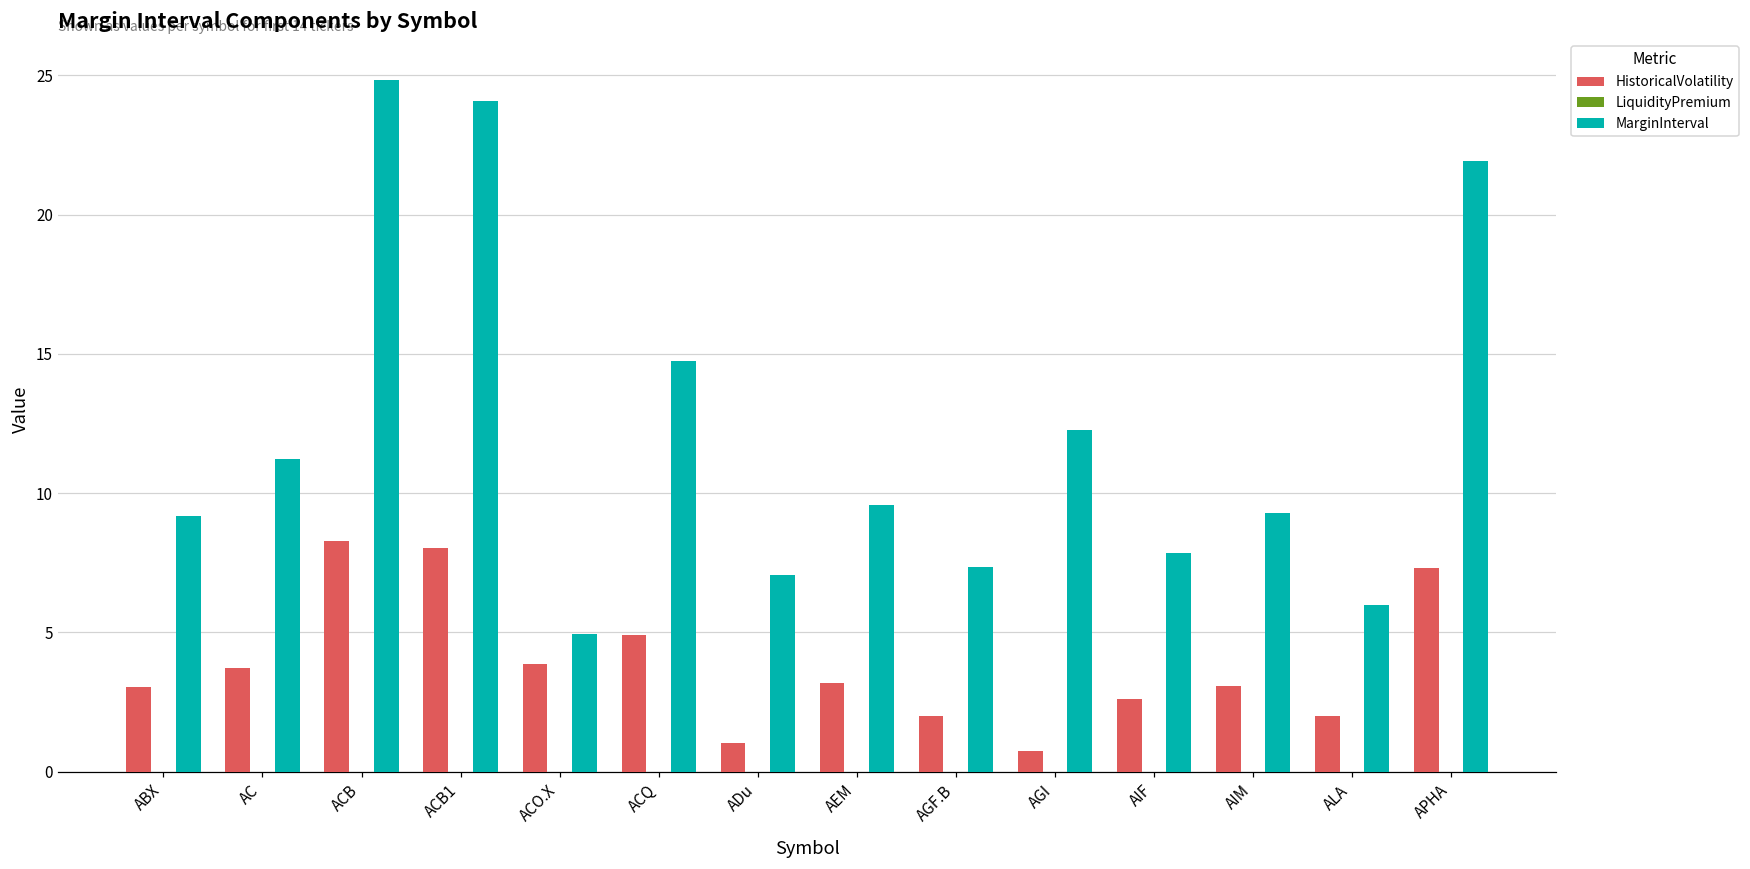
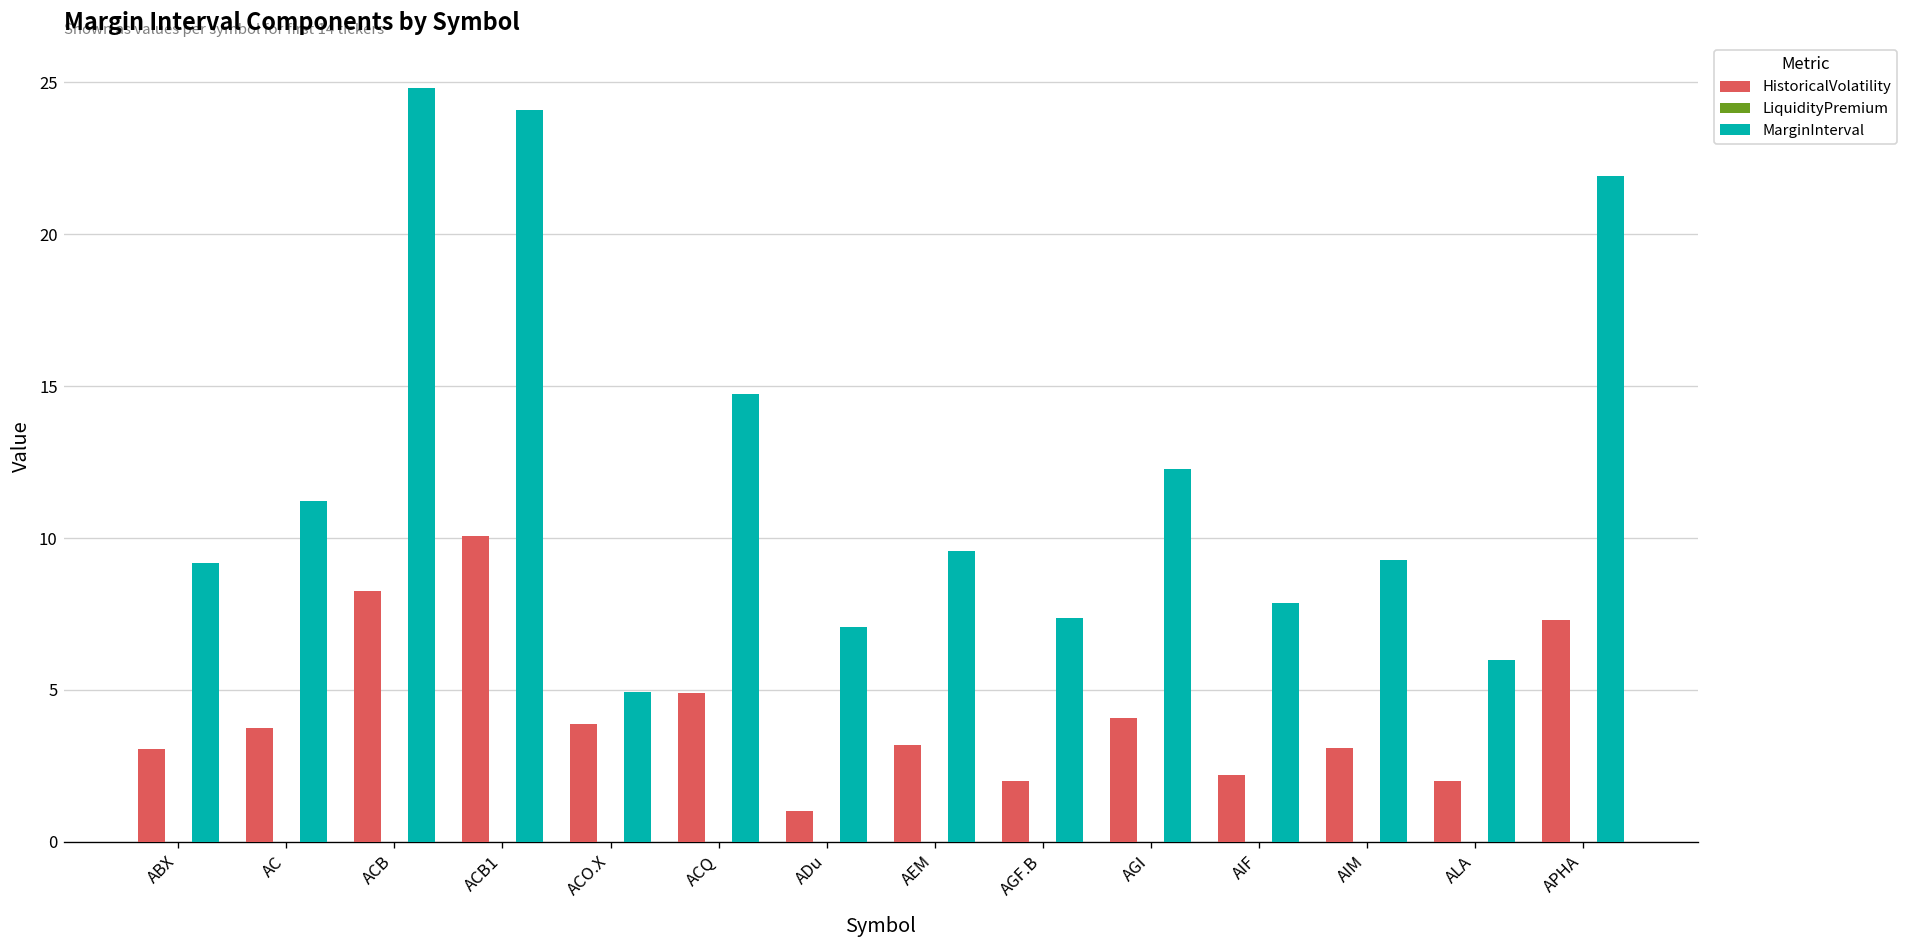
HistoricalVolatility, ACB1: 8.0 -> 10.1
HistoricalVolatility, AGI: 0.7 -> 4.1
HistoricalVolatility, AIF: 2.6 -> 2.2
